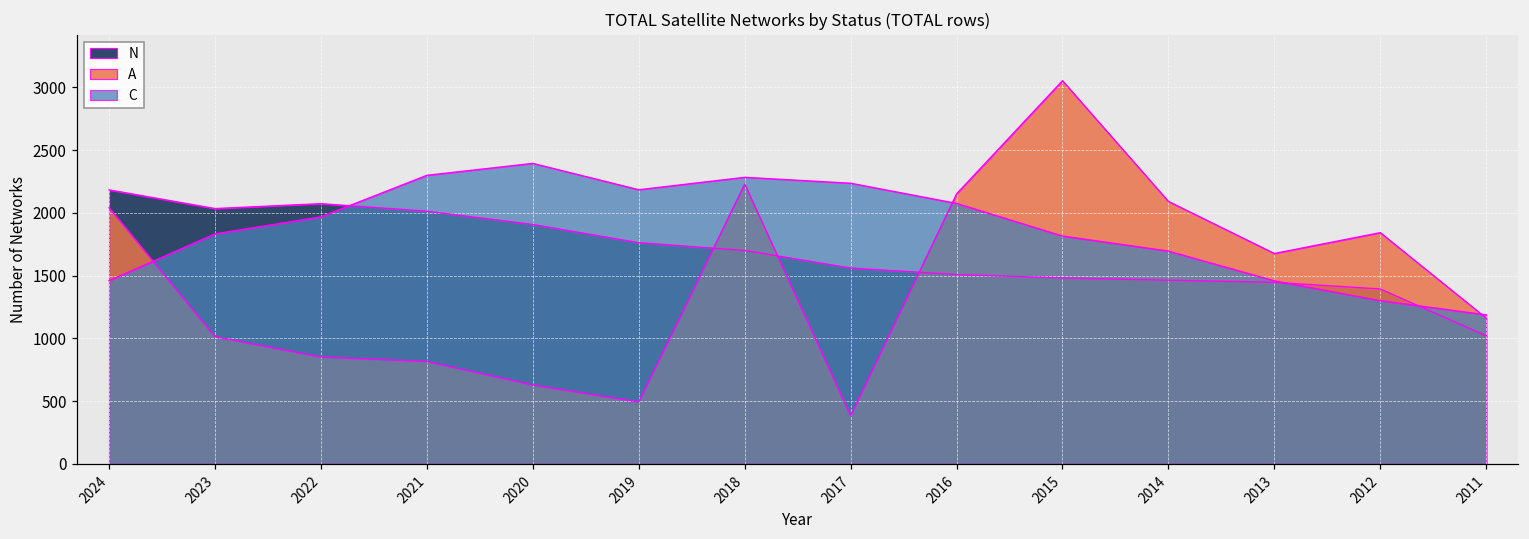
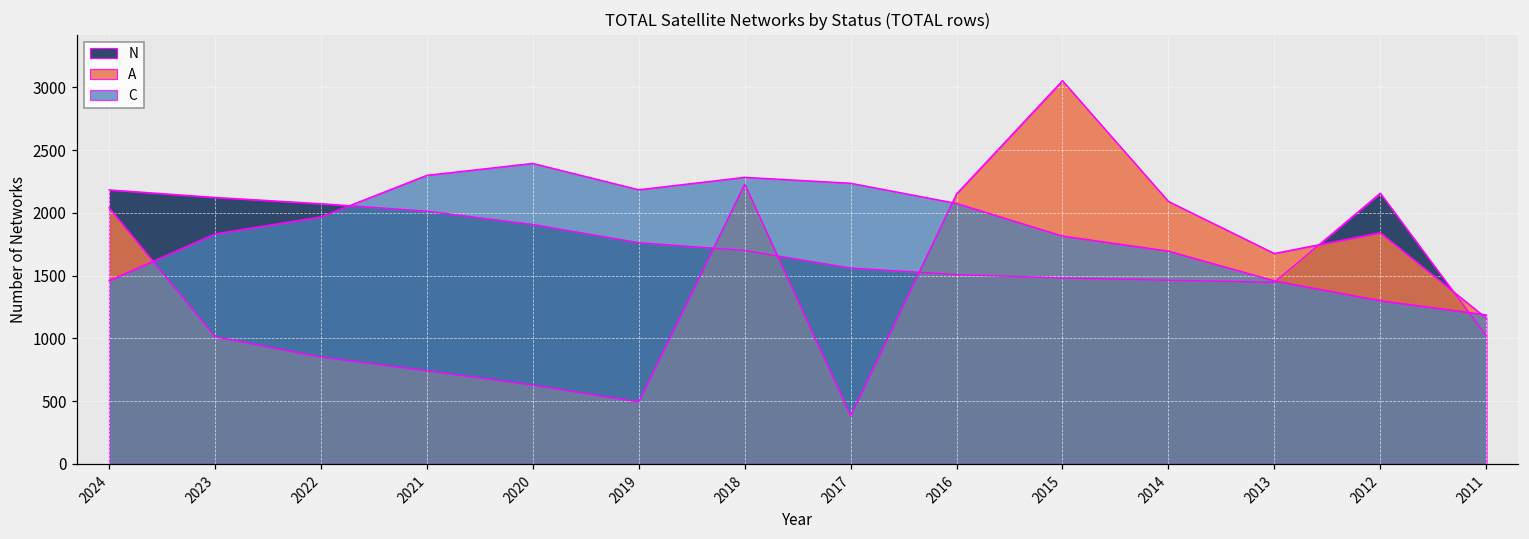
N, 2023: 2040 -> 2120
A, 2021: 820 -> 740
N, 2012: 1390 -> 2160
